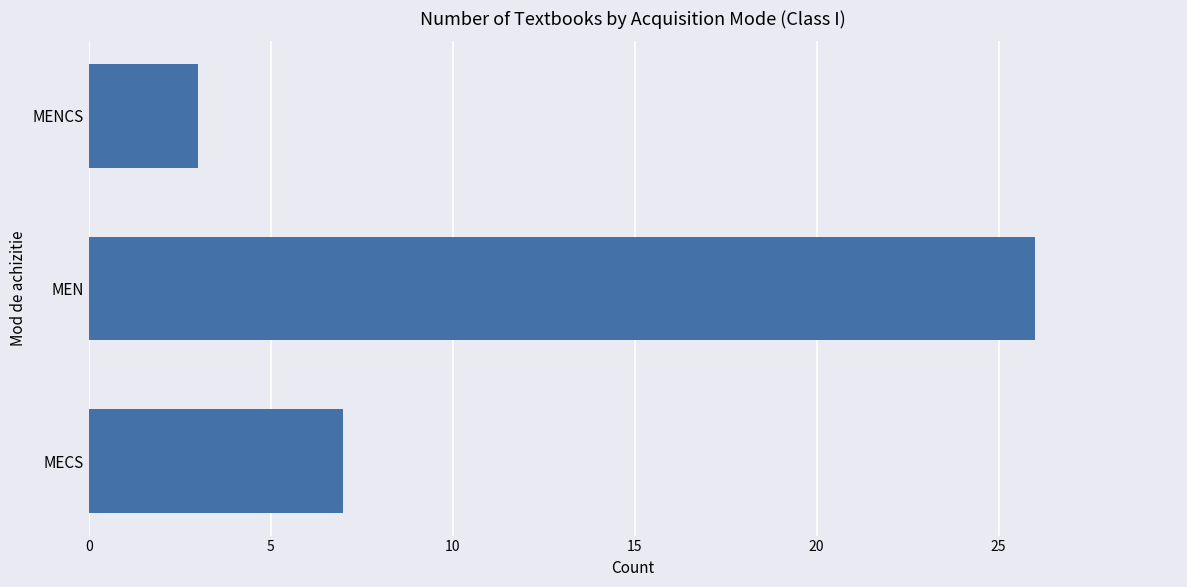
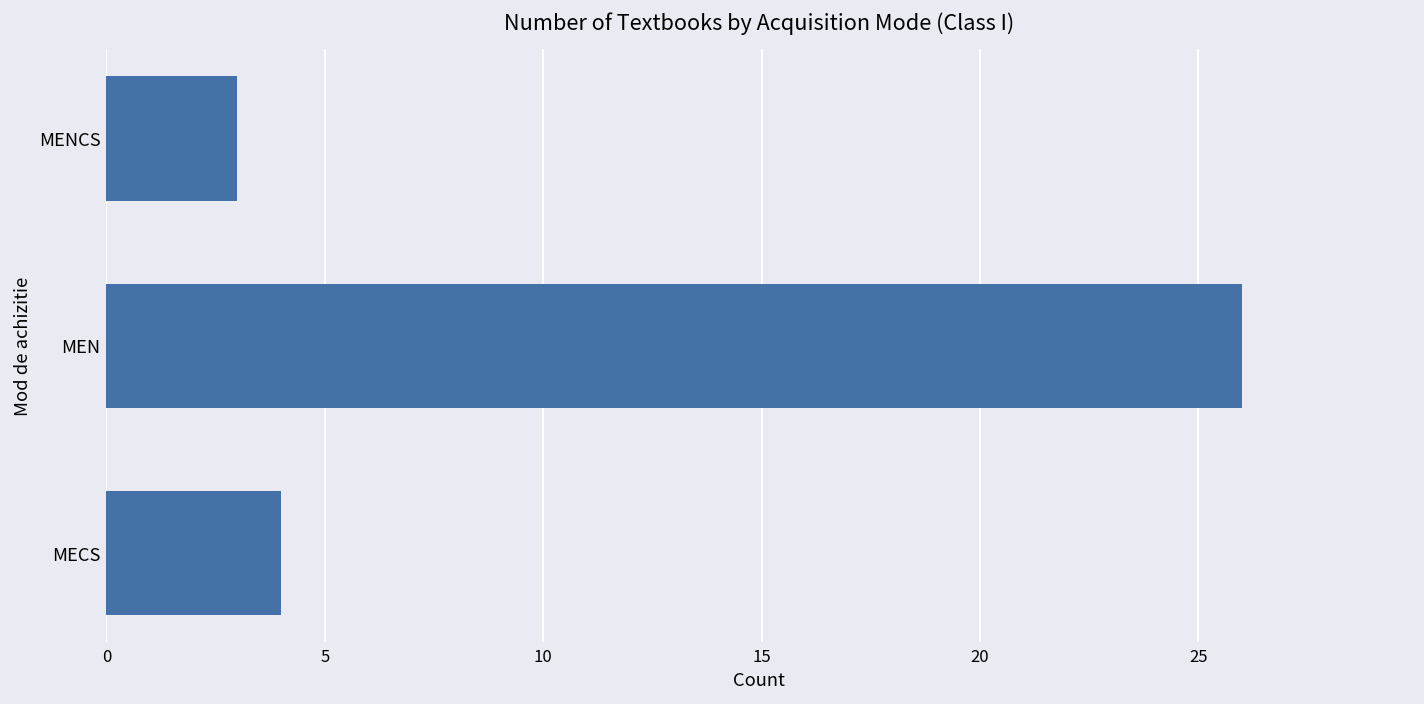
MECS: 7 -> 4
